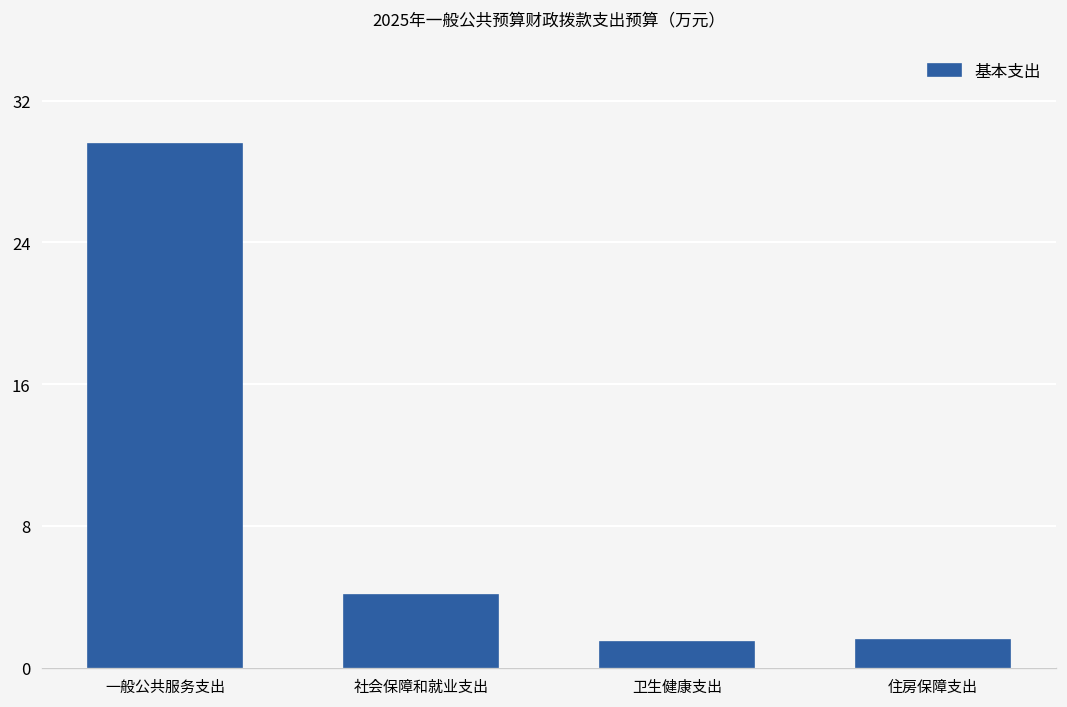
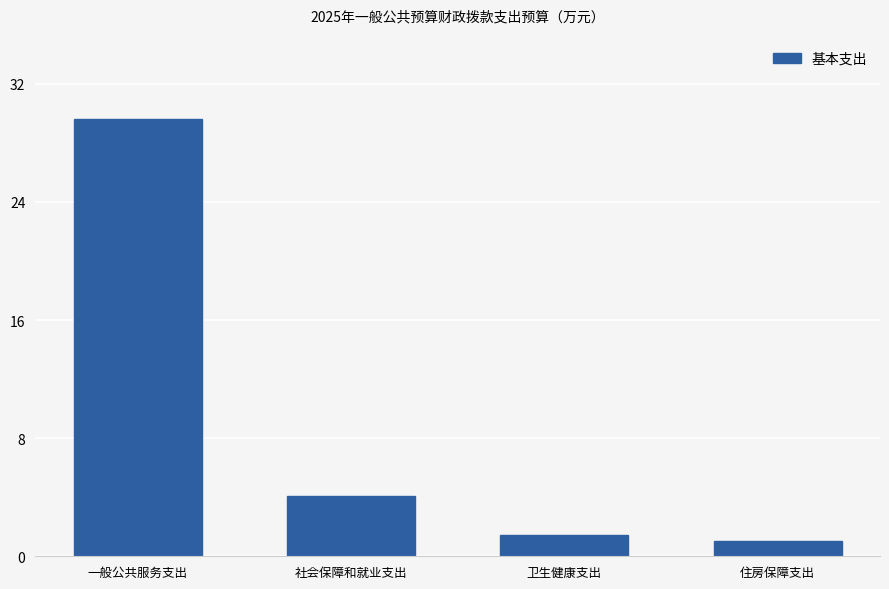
住房保障支出: 1.6 -> 1.0
